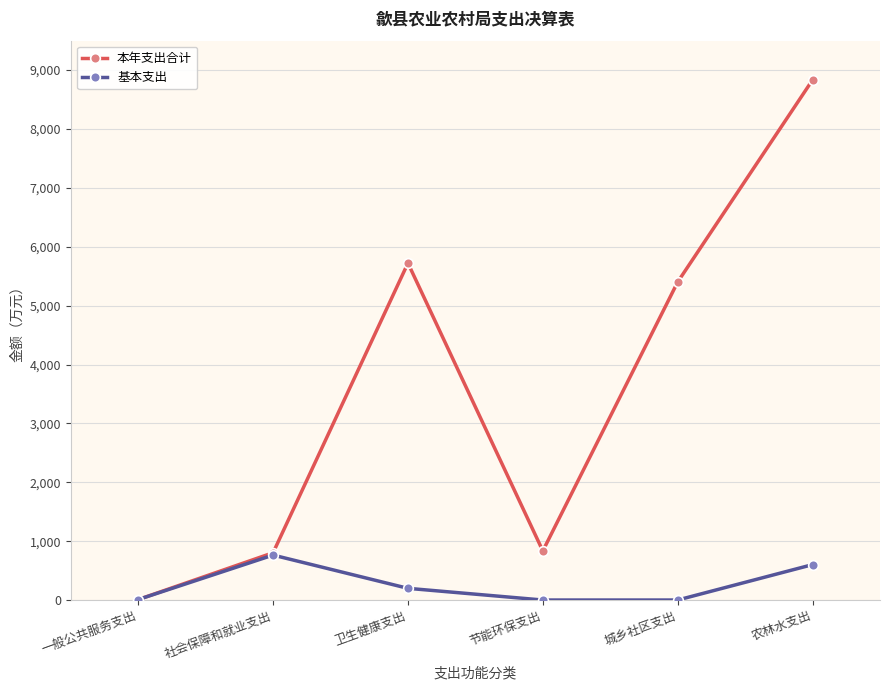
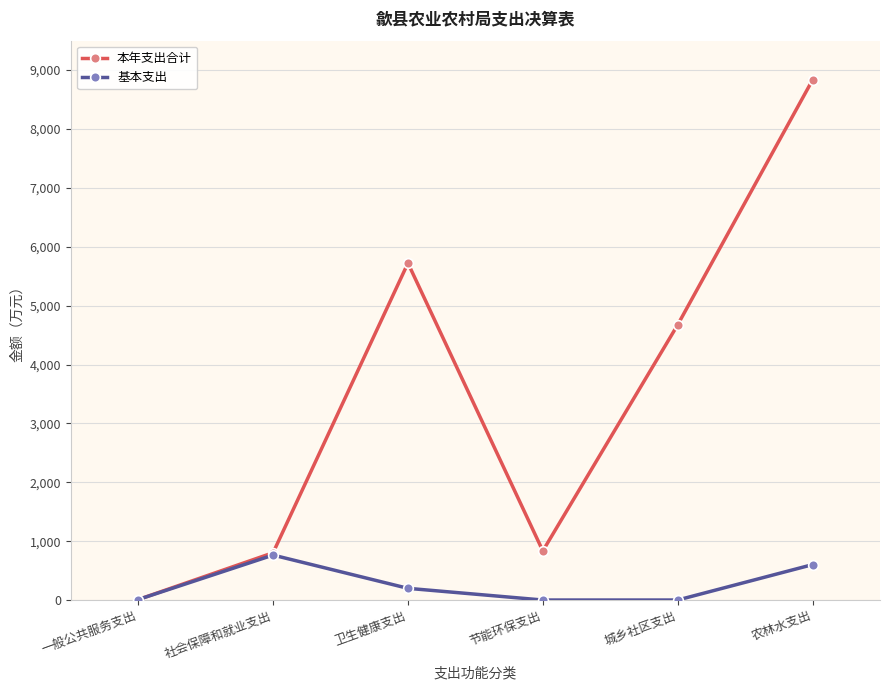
本年支出合计, 城乡社区支出: 5,400 -> 4,700
